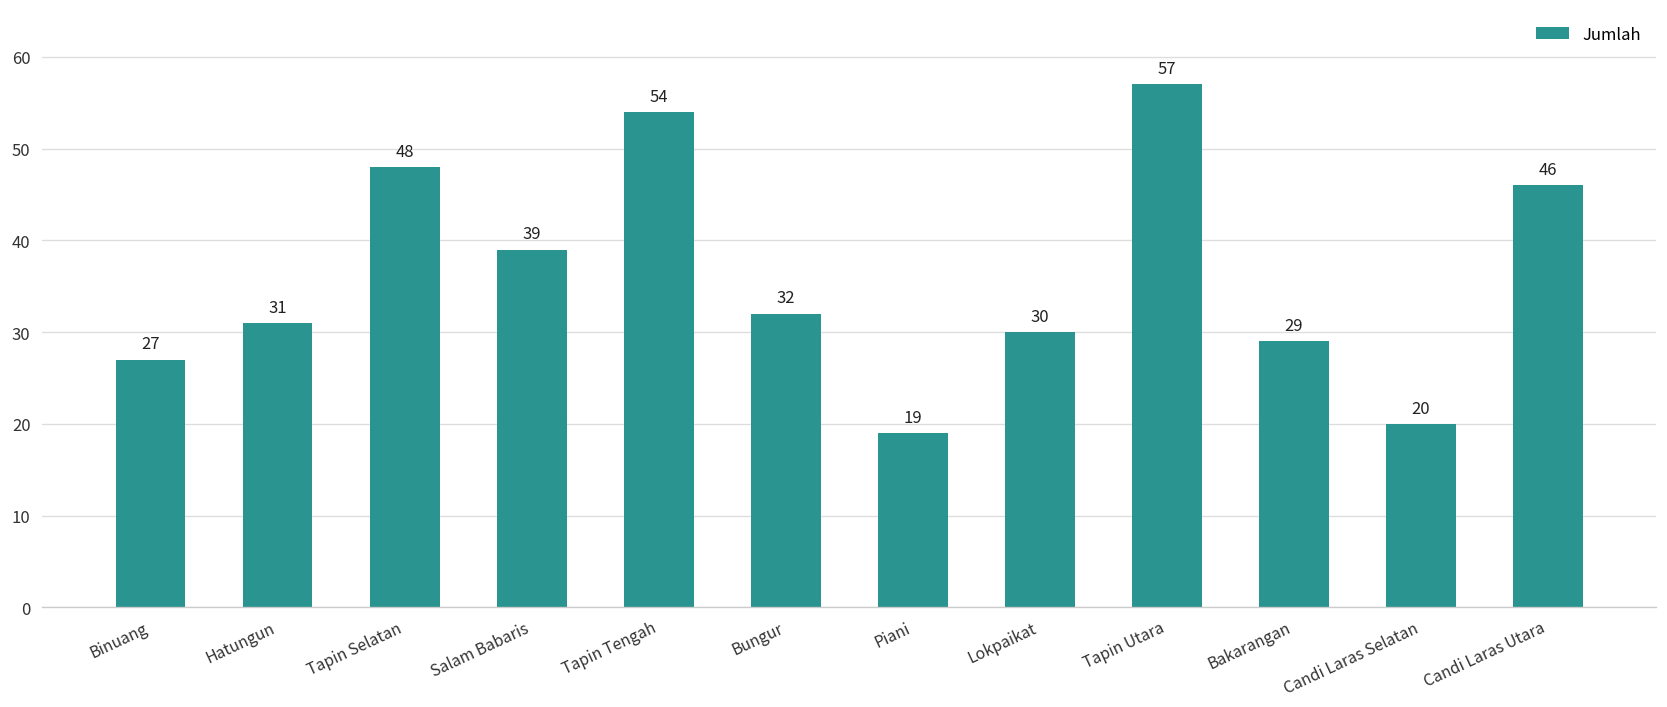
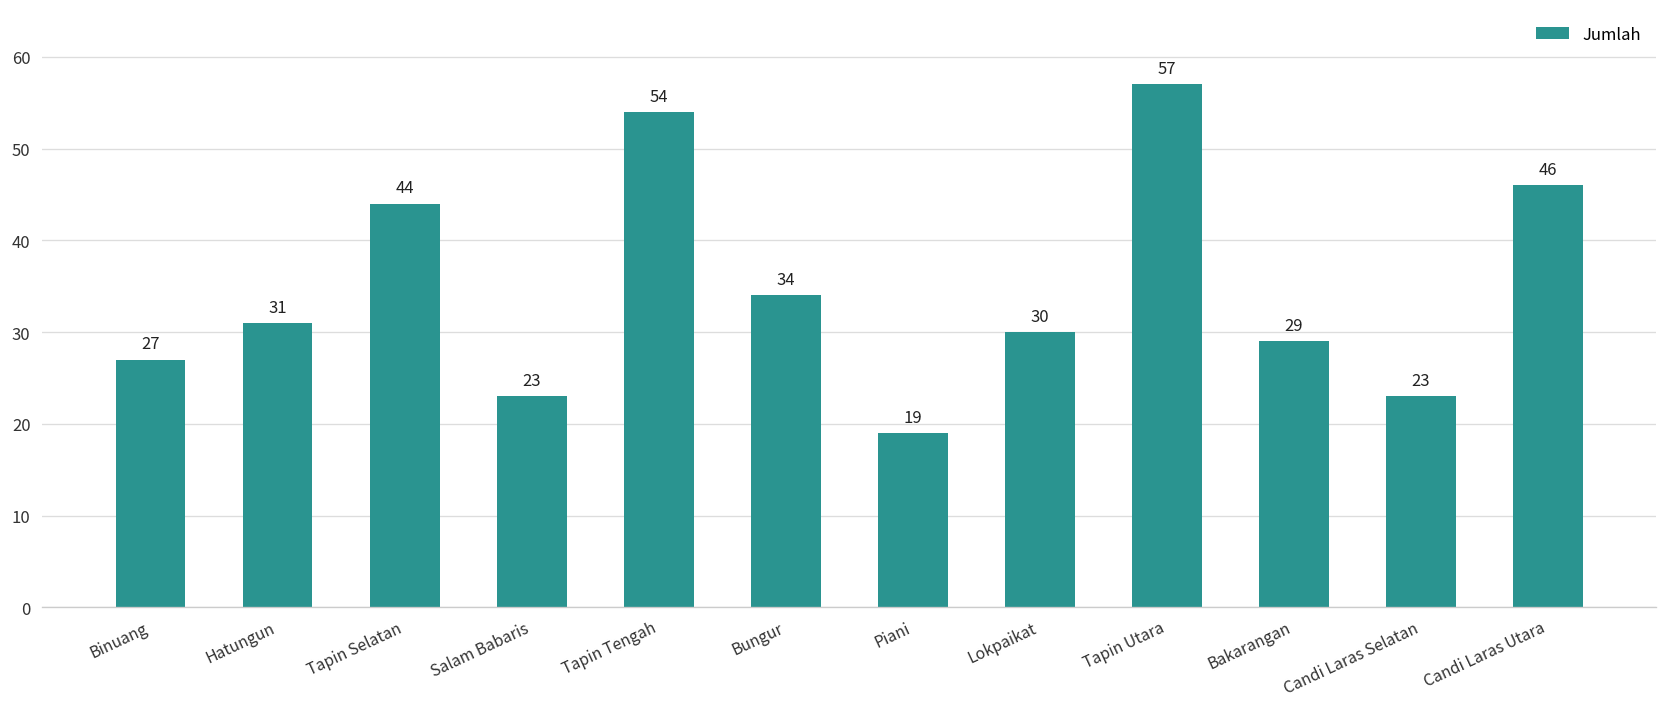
Tapin Selatan: 48 -> 44
Salam Babaris: 39 -> 23
Bungur: 32 -> 34
Candi Laras Selatan: 20 -> 23
